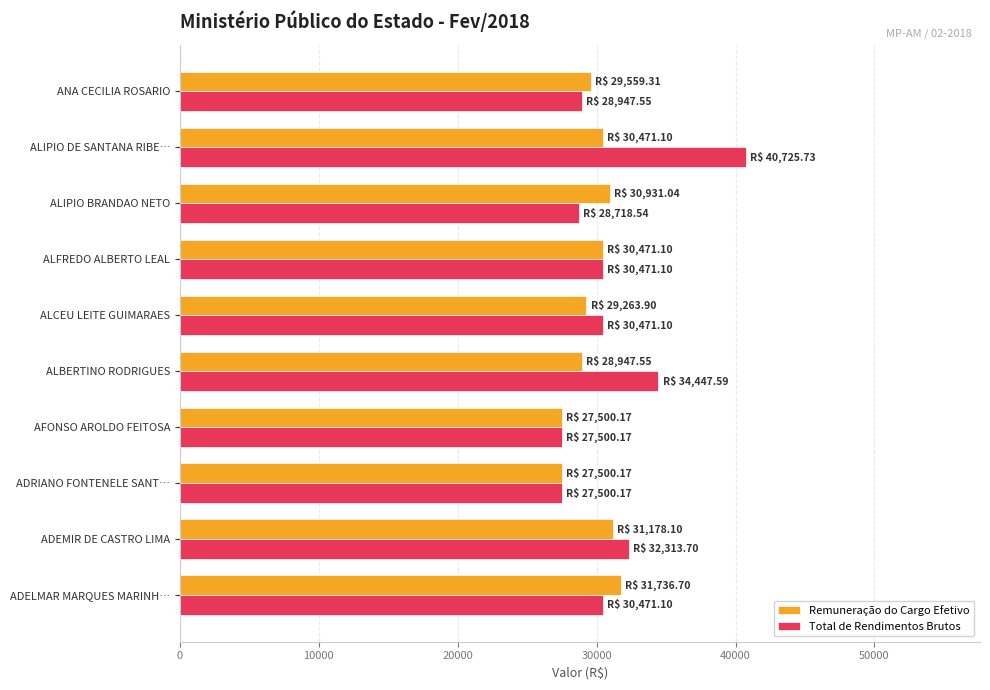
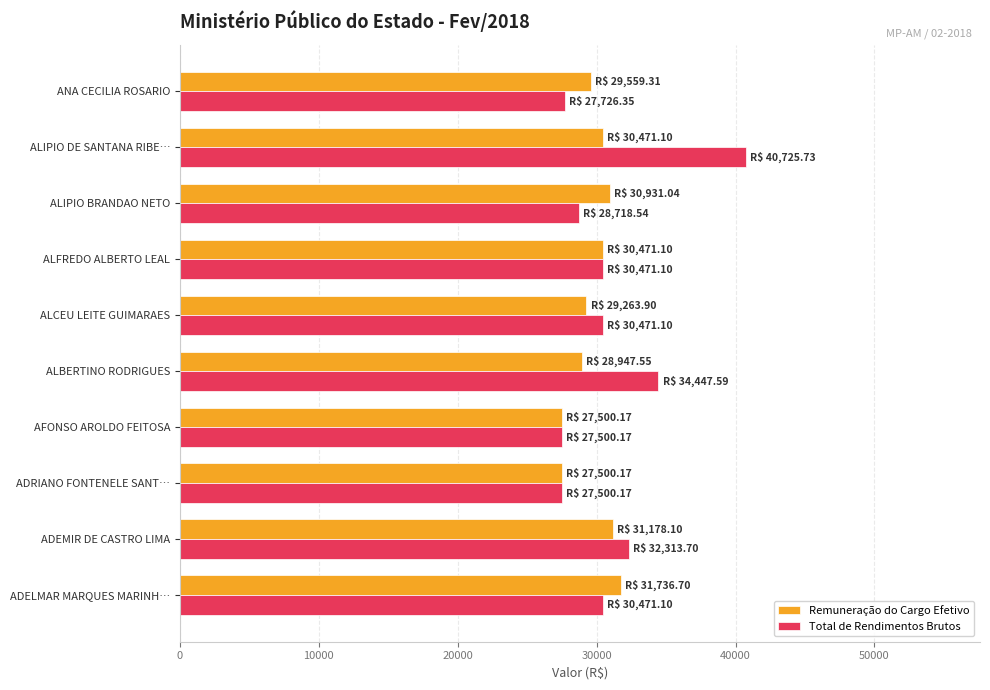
Total de Rendimentos Brutos, ANA CECILIA ROSARIO: 28,947.55 -> 27,726.35
